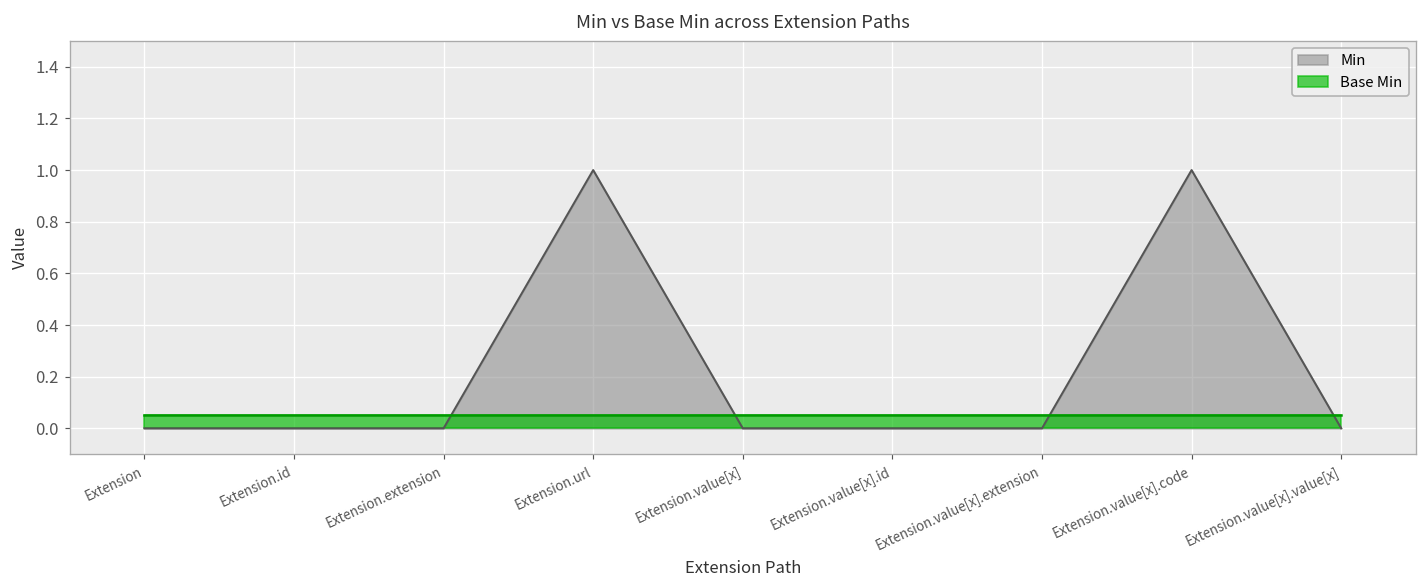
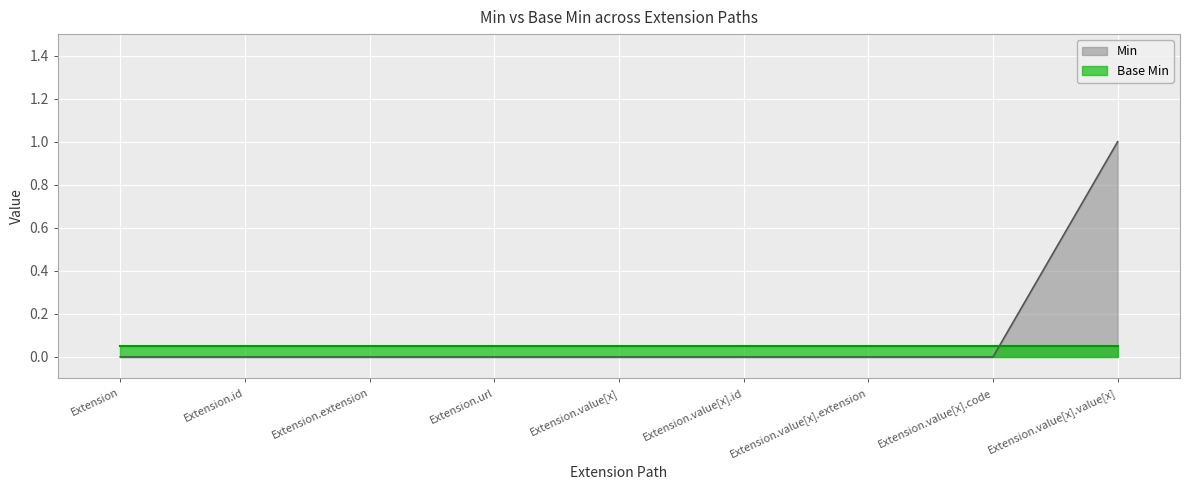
Min, Extension.url: 1 -> 0
Min, Extension.value[x].code: 1 -> 0
Min, Extension.value[x].value[x]: 0 -> 1
